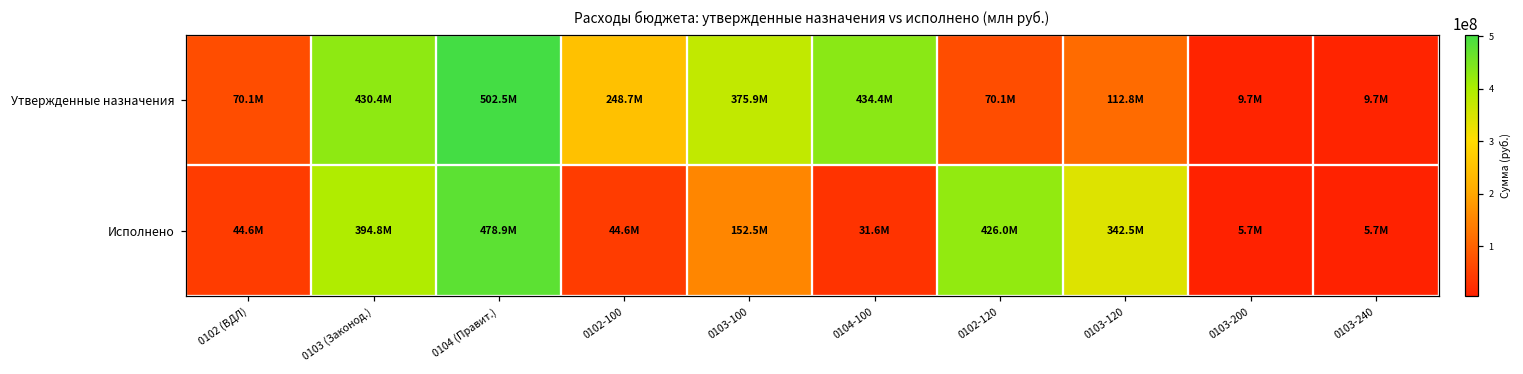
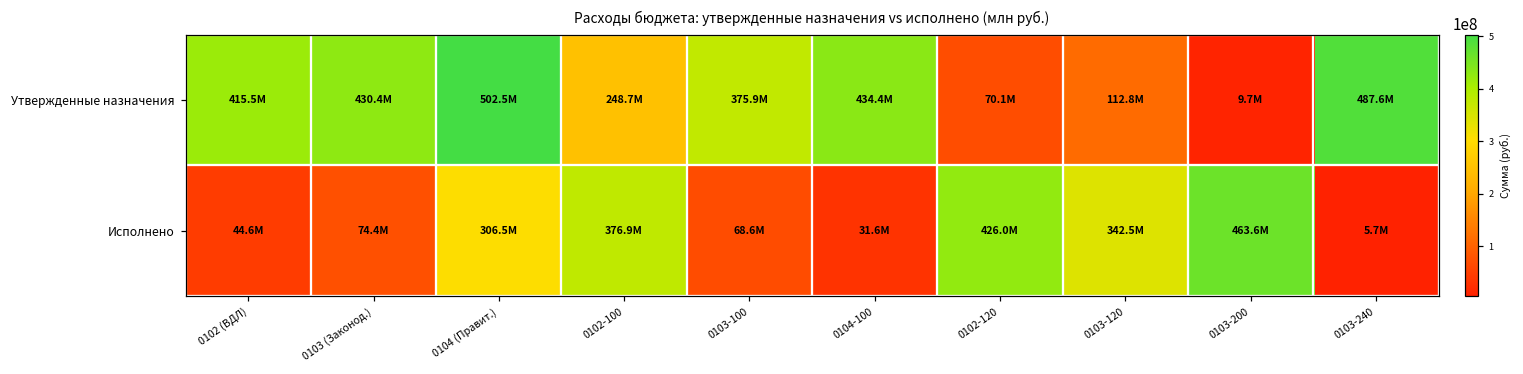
Утвержденные назначения, 0102 (ВДЛ): 70.1M -> 415.5M
Утвержденные назначения, 0103-240: 9.7M -> 487.6M
Исполнено, 0103 (Законод.): 394.8M -> 74.4M
Исполнено, 0104 (Правит.): 478.9M -> 306.5M
Исполнено, 0102-100: 44.6M -> 376.9M
Исполнено, 0103-100: 152.5M -> 68.6M
Исполнено, 0103-200: 5.7M -> 463.6M
